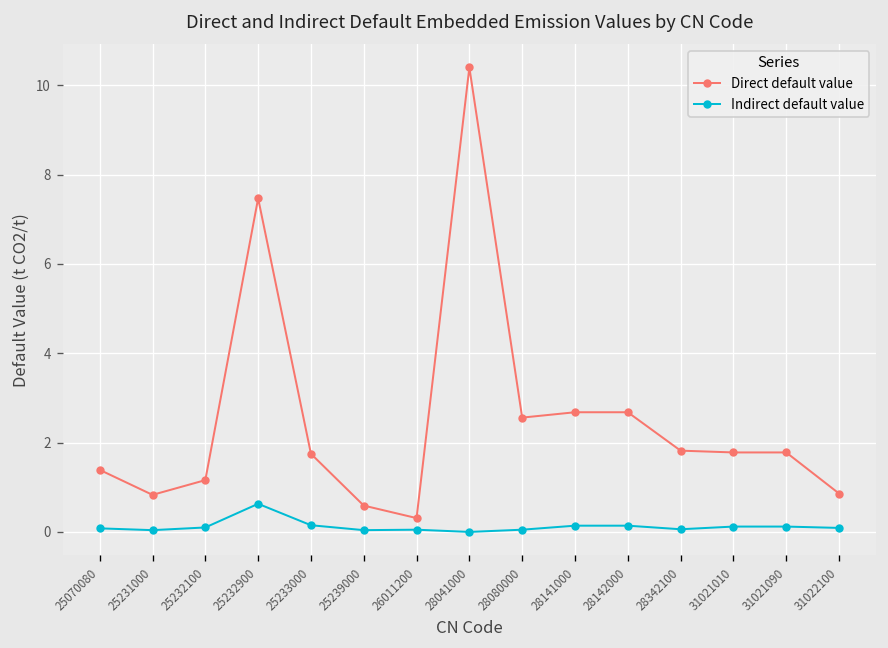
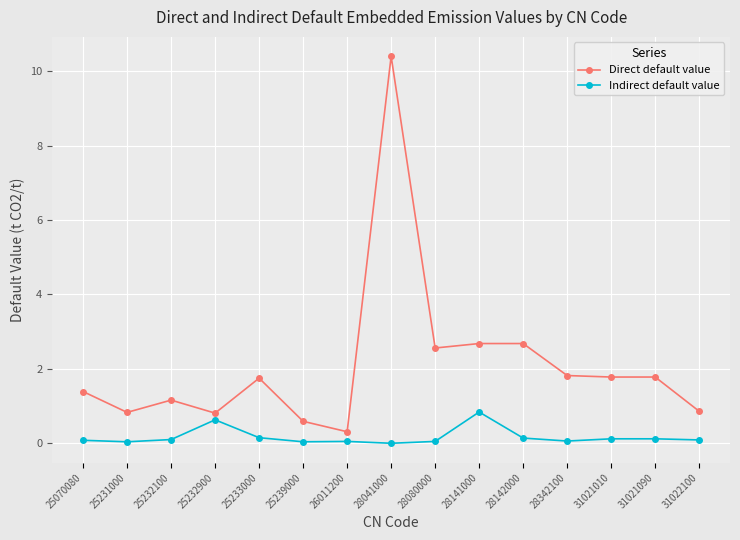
Direct default value, 25232900: 7.5 -> 0.8
Indirect default value, 28141000: 0.1 -> 0.8
